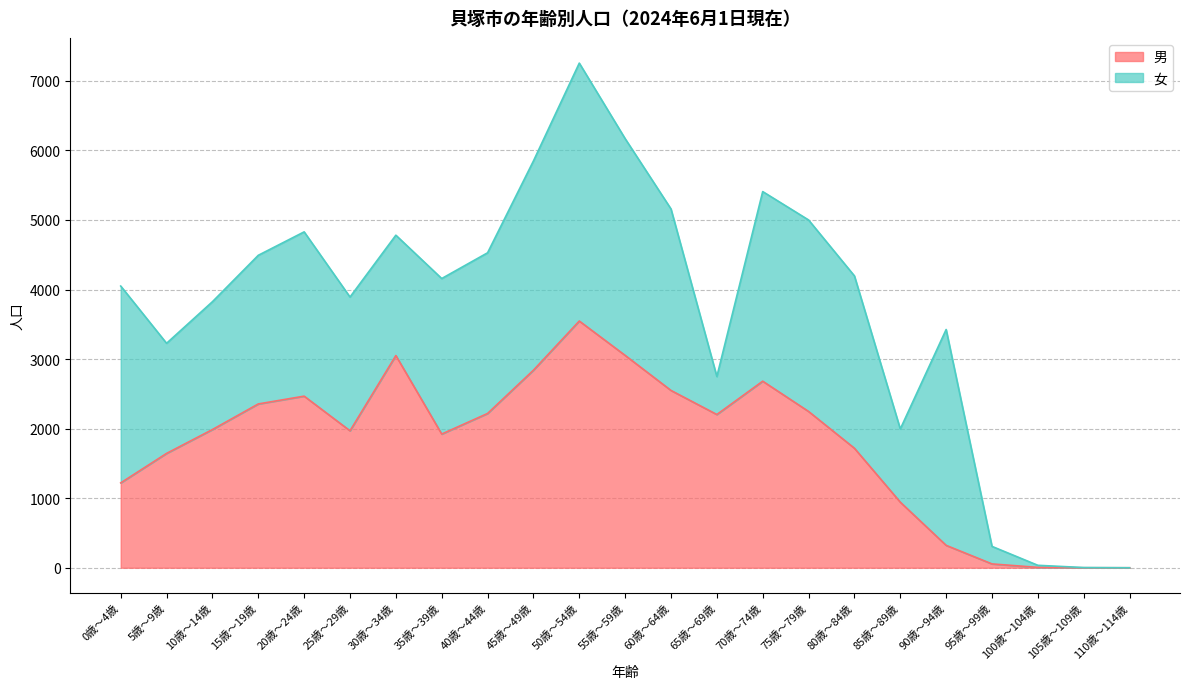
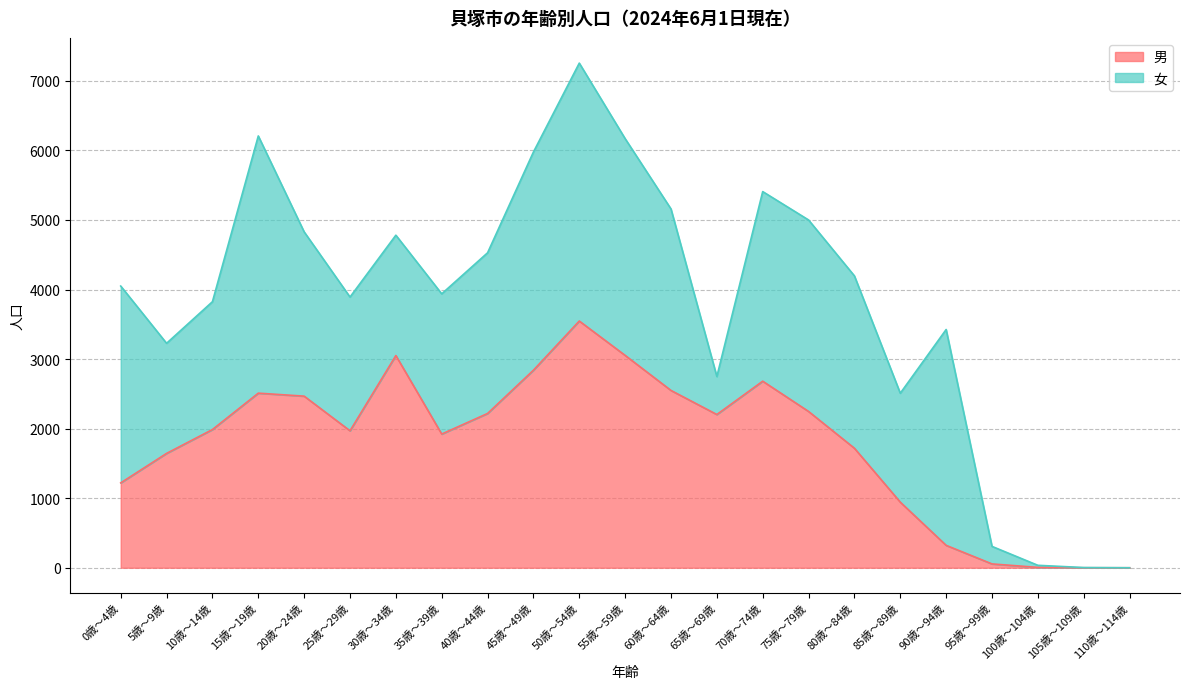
男, 15歳～19歳: 2400 -> 2500
女, 15歳～19歳: 2100 -> 3700
女, 35歳～39歳: 2200 -> 2000
女, 45歳～49歳: 3000 -> 3100
女, 85歳～89歳: 1100 -> 1600
